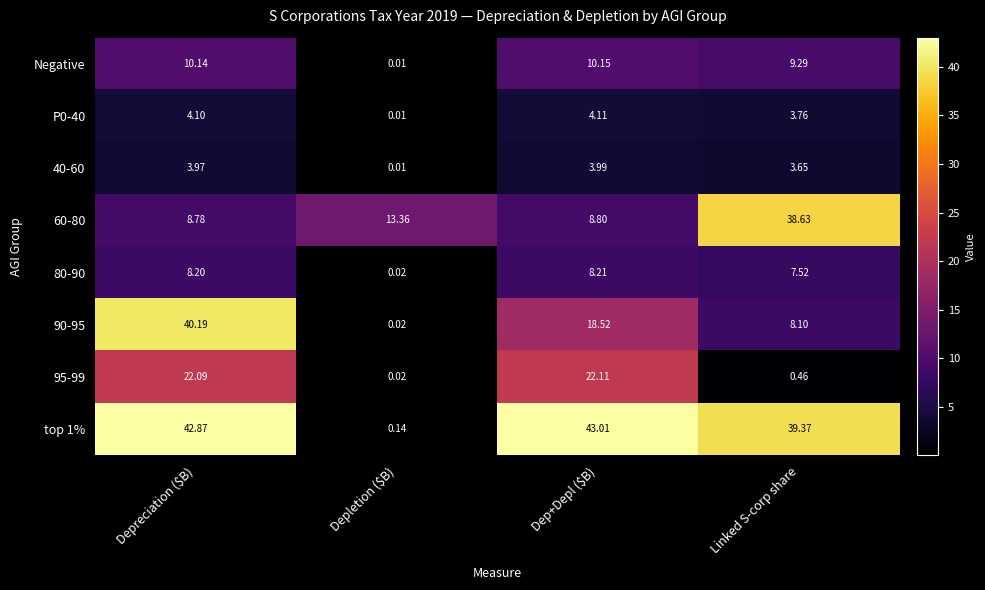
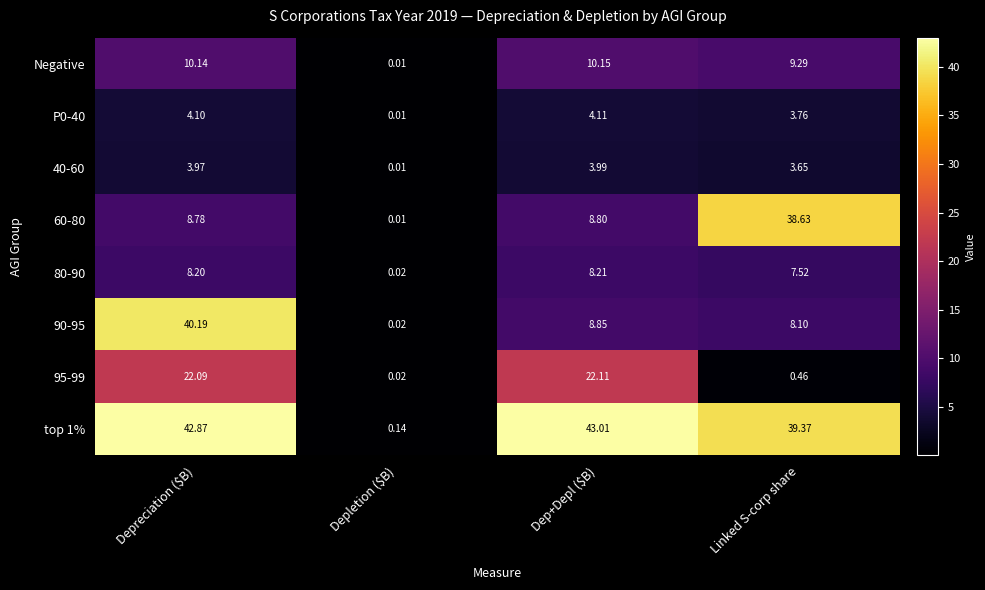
60-80, Depletion ($B): 13.36 -> 0.01
90-95, Dep+Depl ($B): 18.52 -> 8.85
